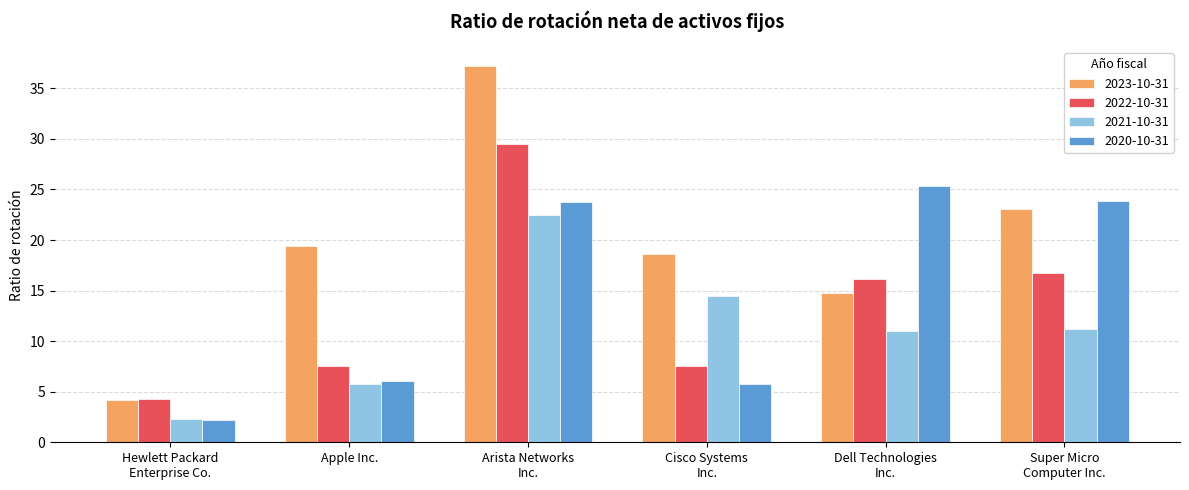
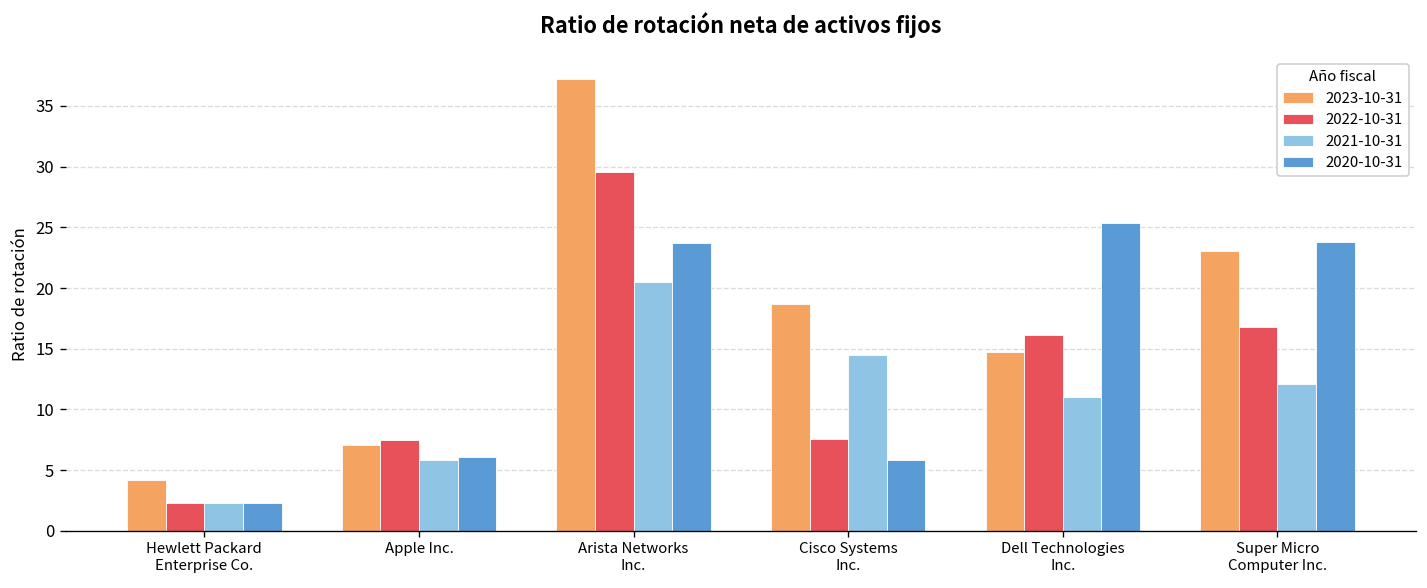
2022-10-31, Hewlett Packard Enterprise Co.: 4.3 -> 2.3
2023-10-31, Apple Inc.: 19.4 -> 7.1
2021-10-31, Arista Networks Inc.: 22.5 -> 20.5
2021-10-31, Super Micro Computer Inc.: 11.2 -> 12.1
